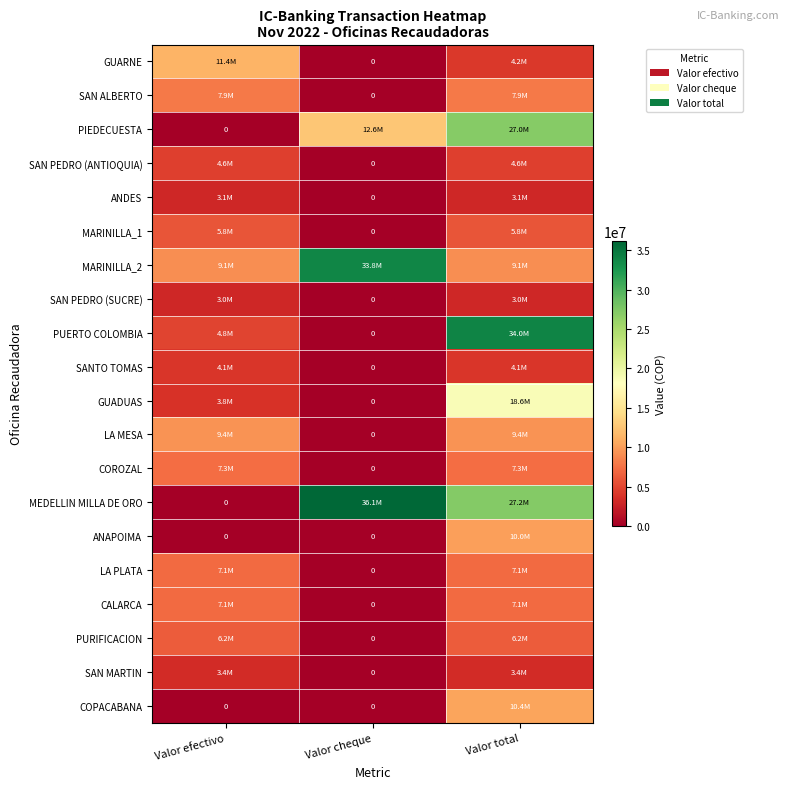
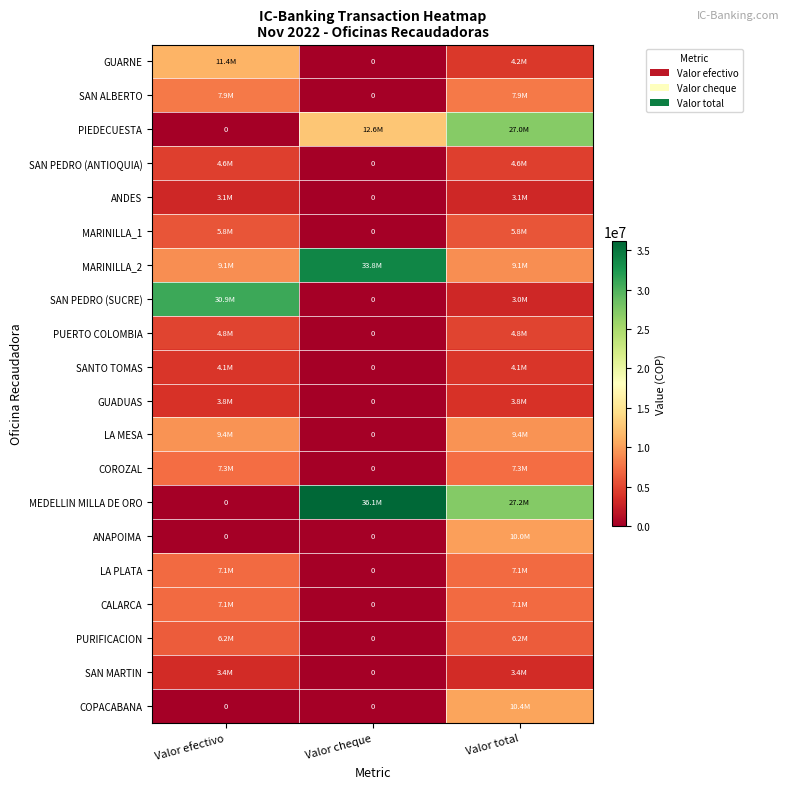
SAN PEDRO (SUCRE), Valor efectivo: 3.0M -> 30.9M
PUERTO COLOMBIA, Valor total: 34.0M -> 4.8M
GUADUAS, Valor total: 18.6M -> 3.8M
